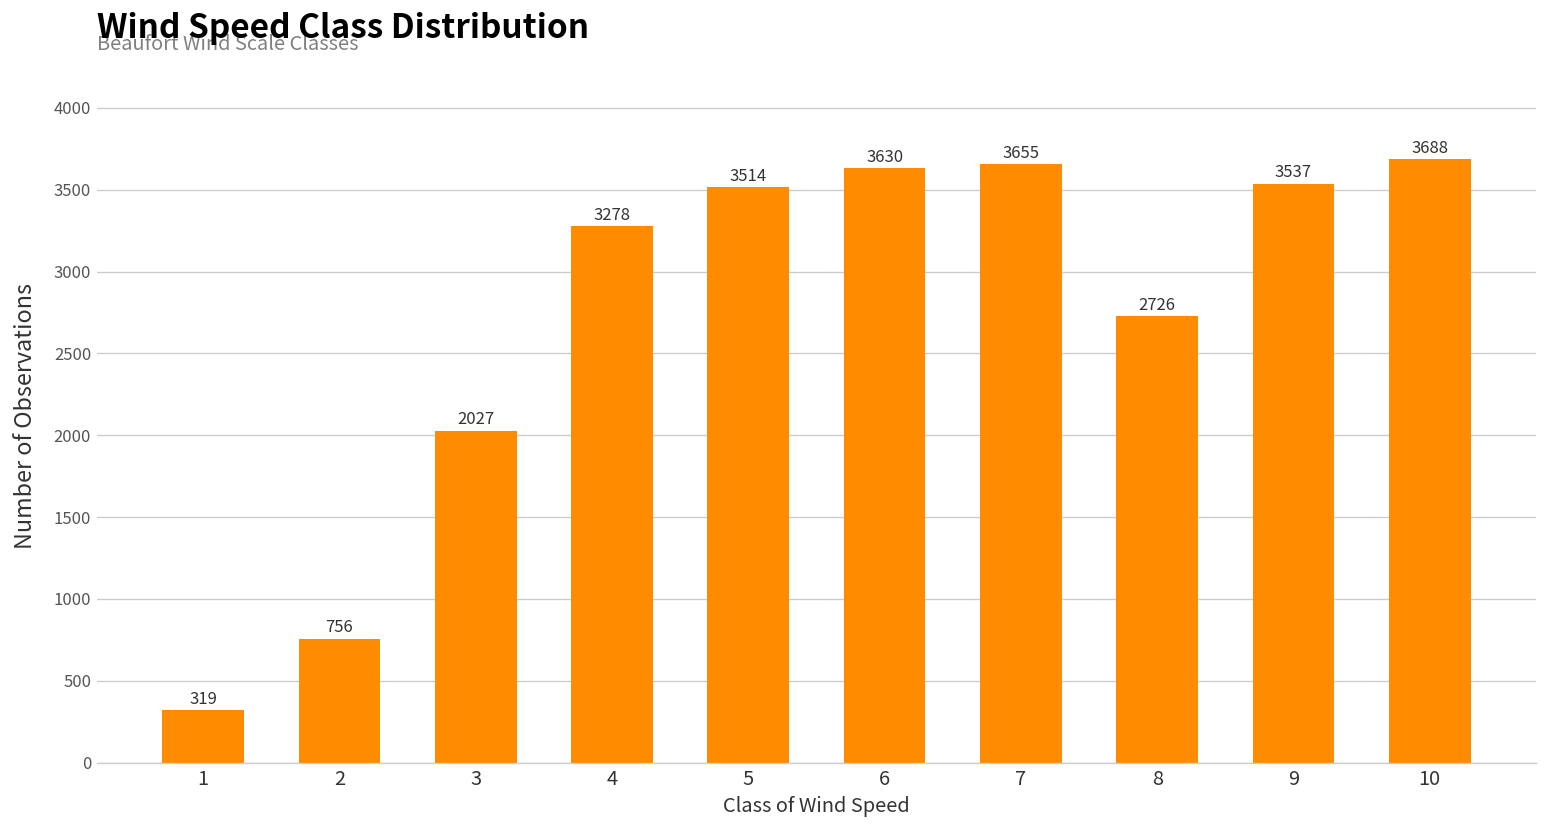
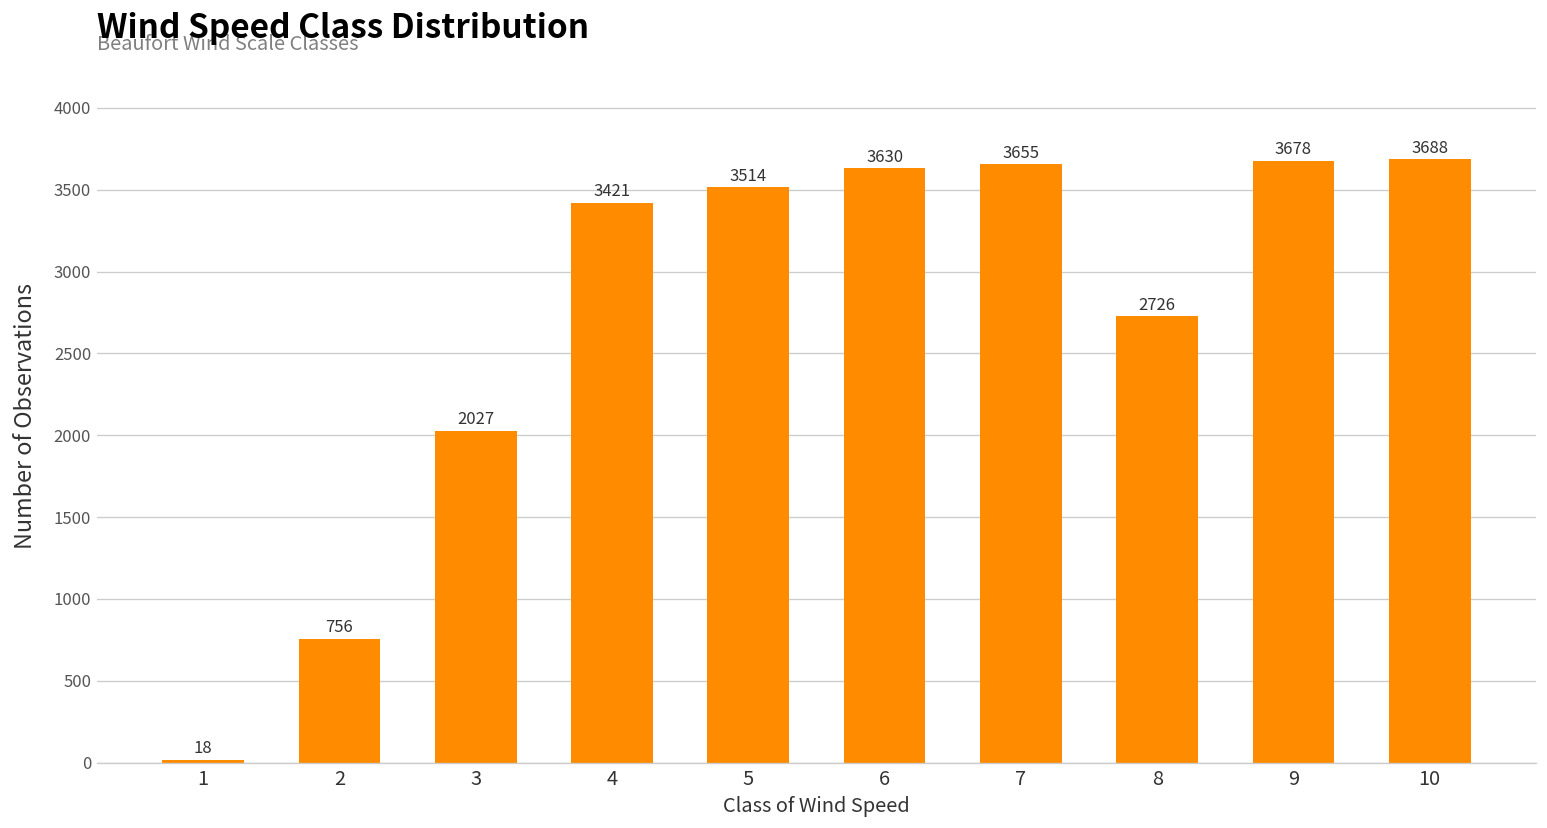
1: 319 -> 18
4: 3278 -> 3421
9: 3537 -> 3678
